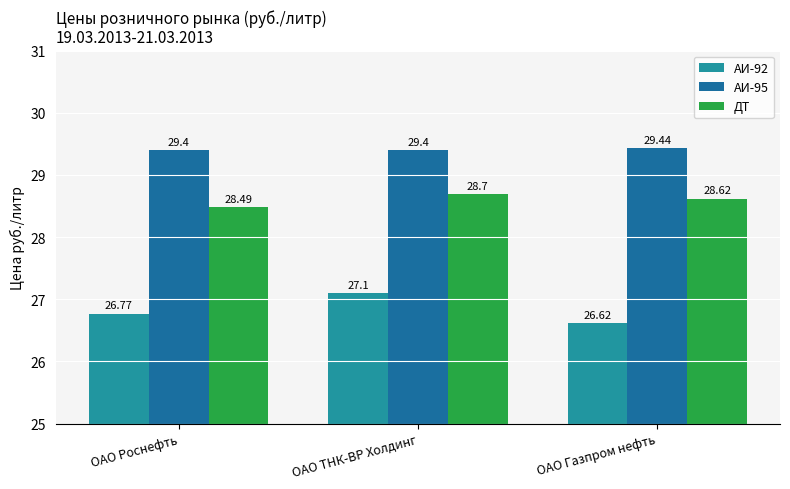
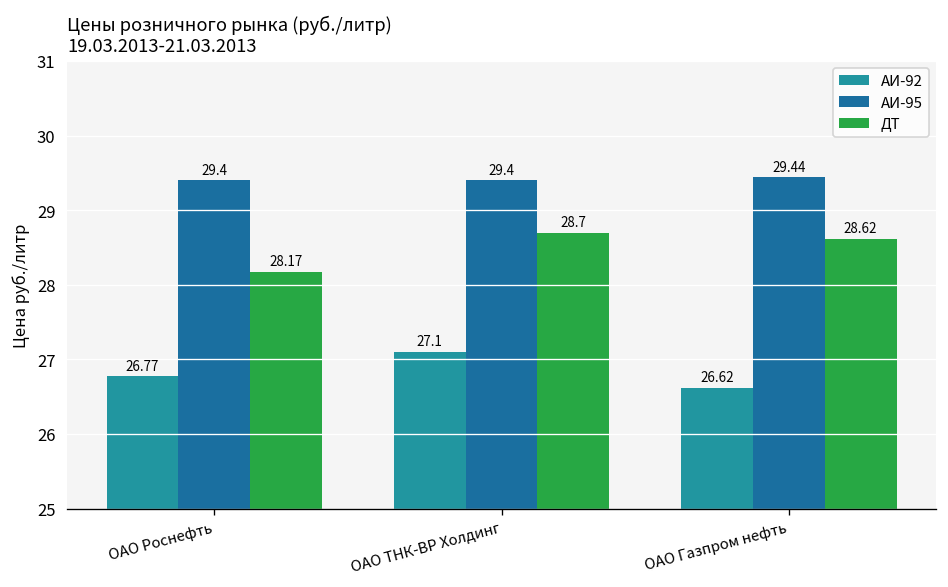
ДТ, ОАО Роснефть: 28.49 -> 28.17
